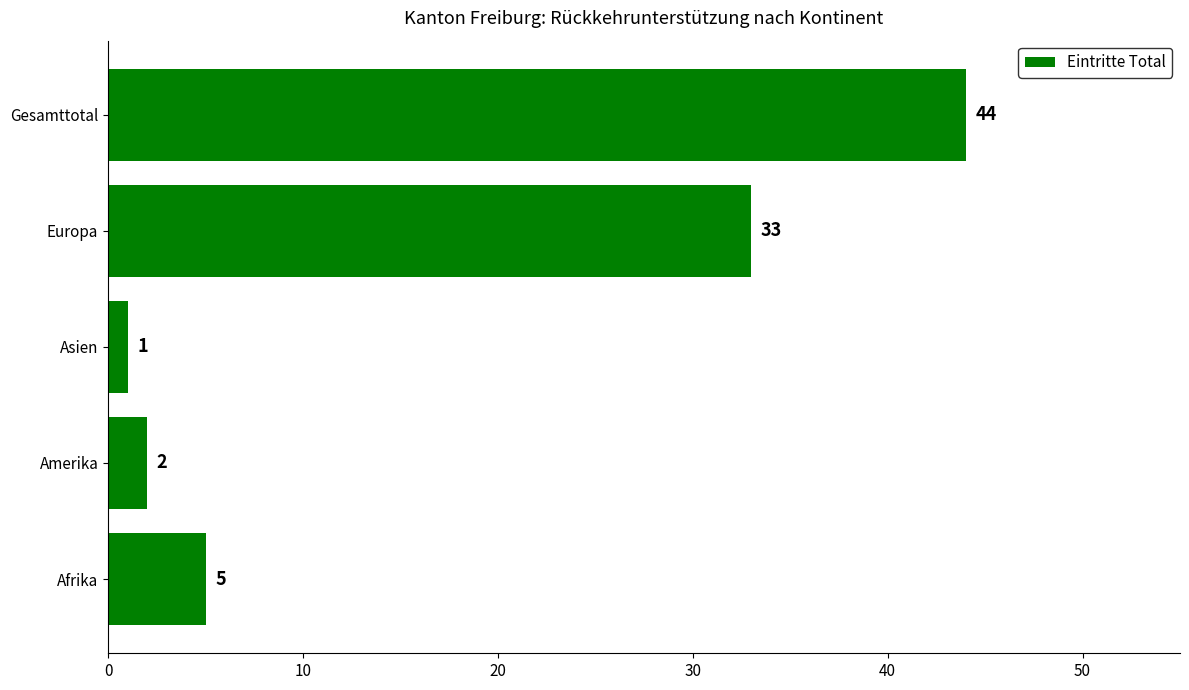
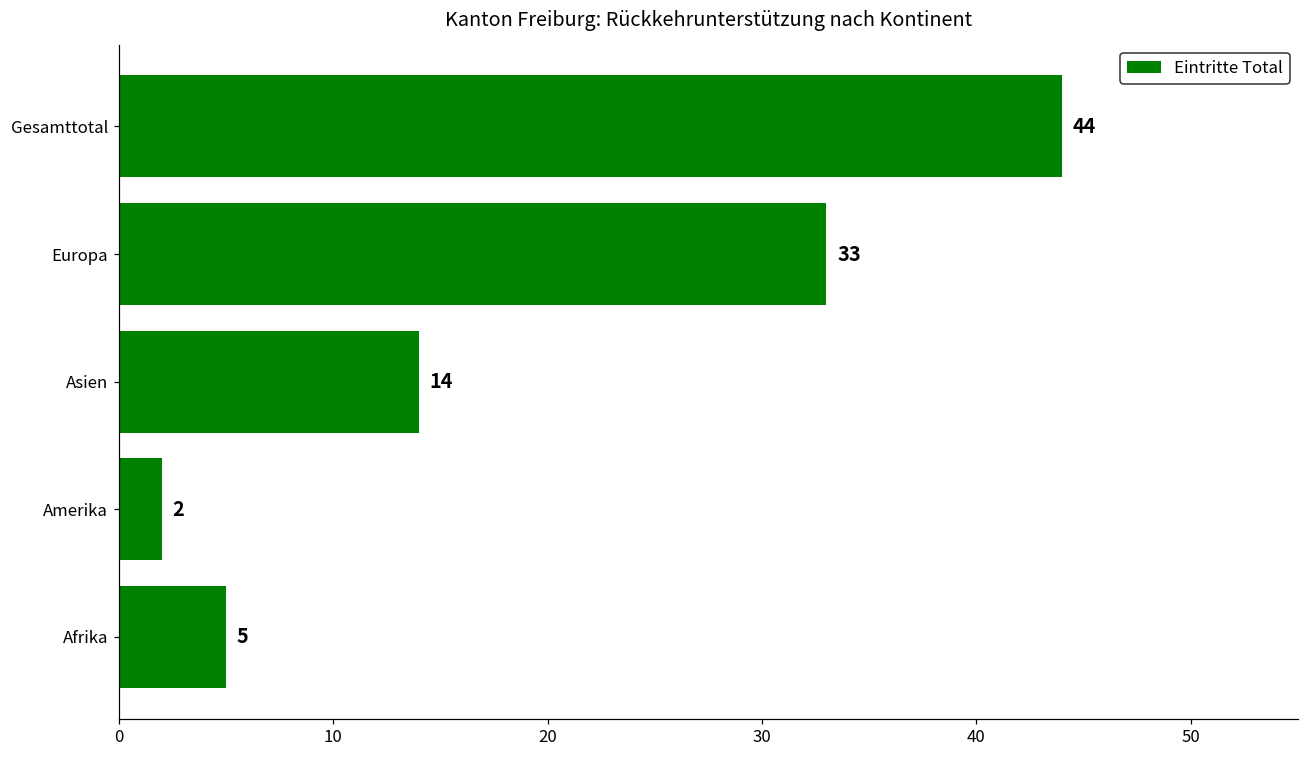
Asien: 1 -> 14
